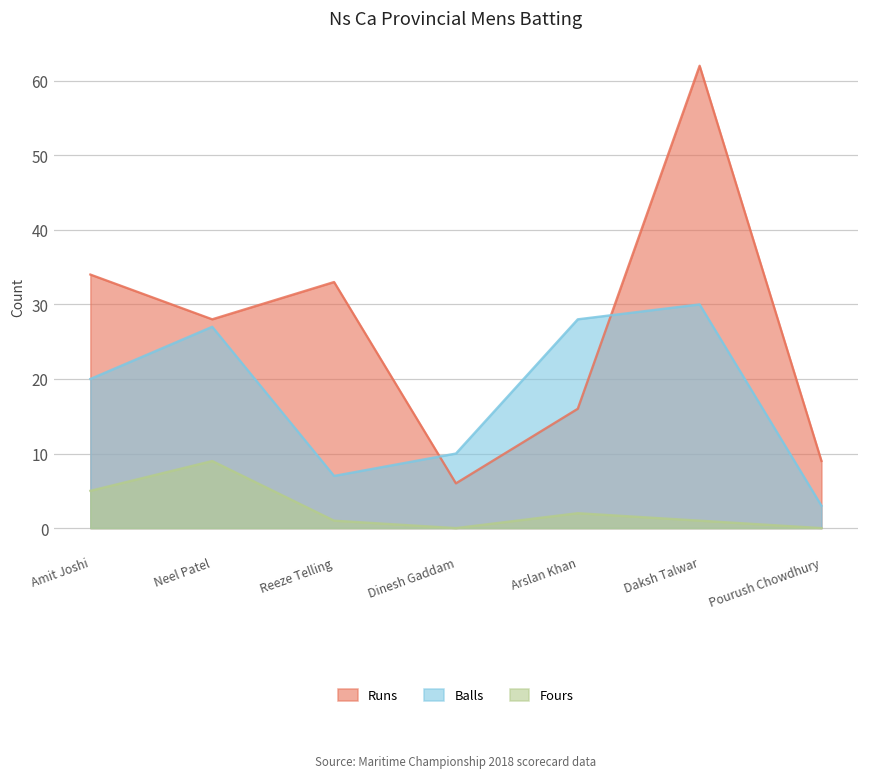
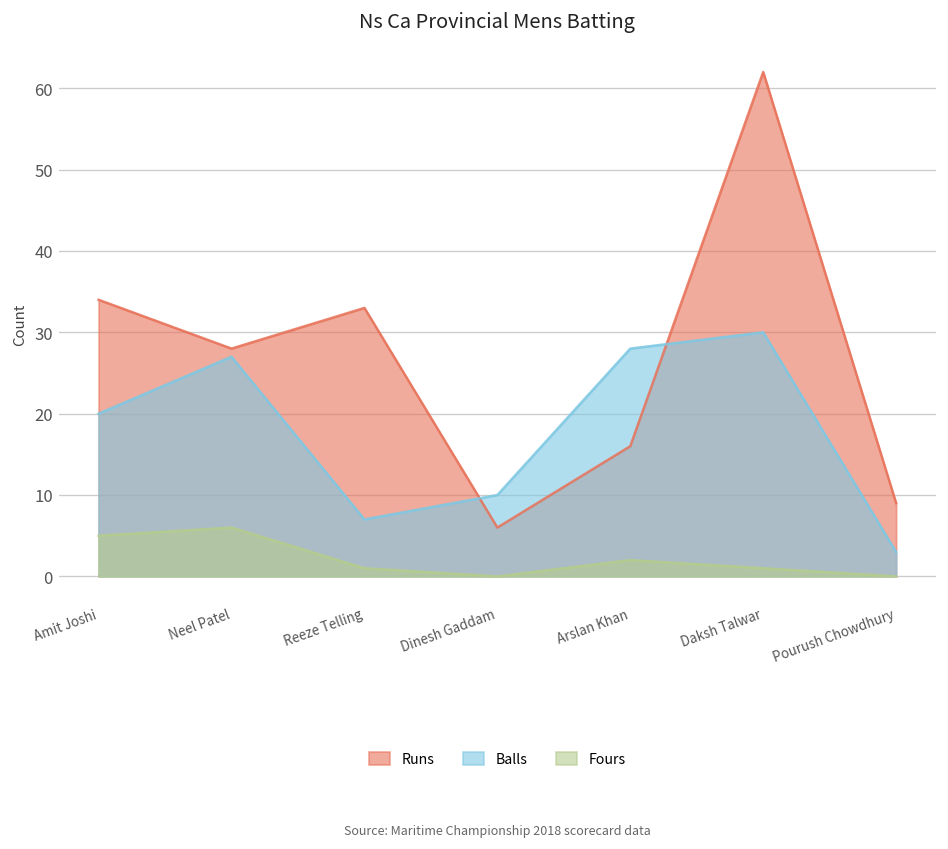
Fours, Neel Patel: 9 -> 6
